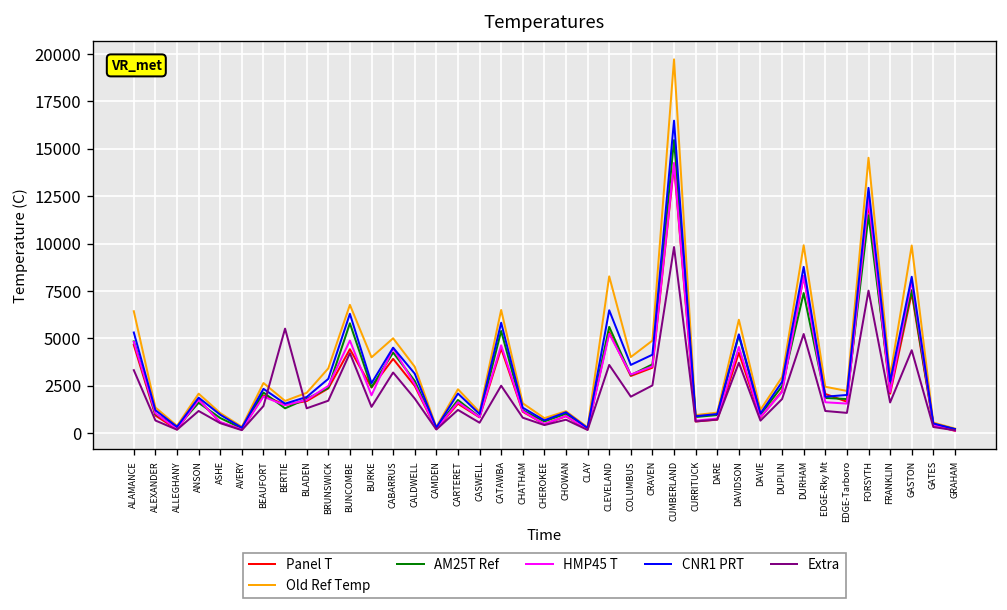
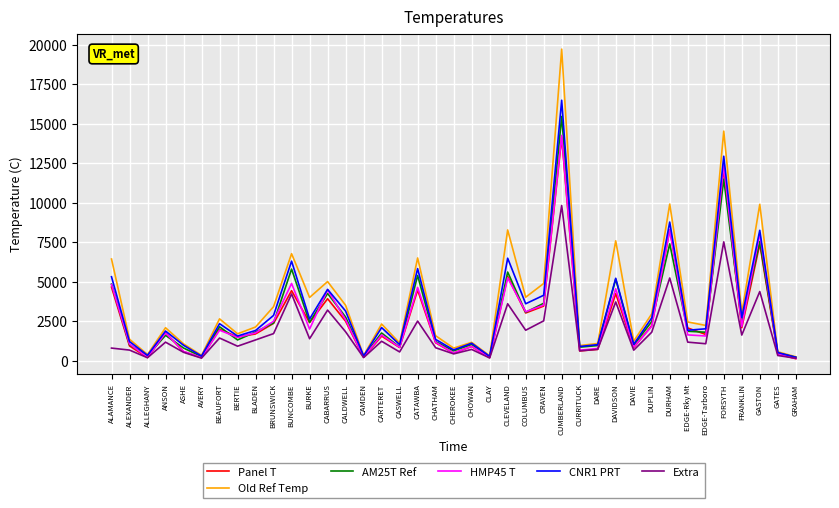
Extra, ALAMANCE: 3300 -> 800
Extra, BERTIE: 5500 -> 900
Old Ref Temp, DAVIDSON: 6000 -> 7600
